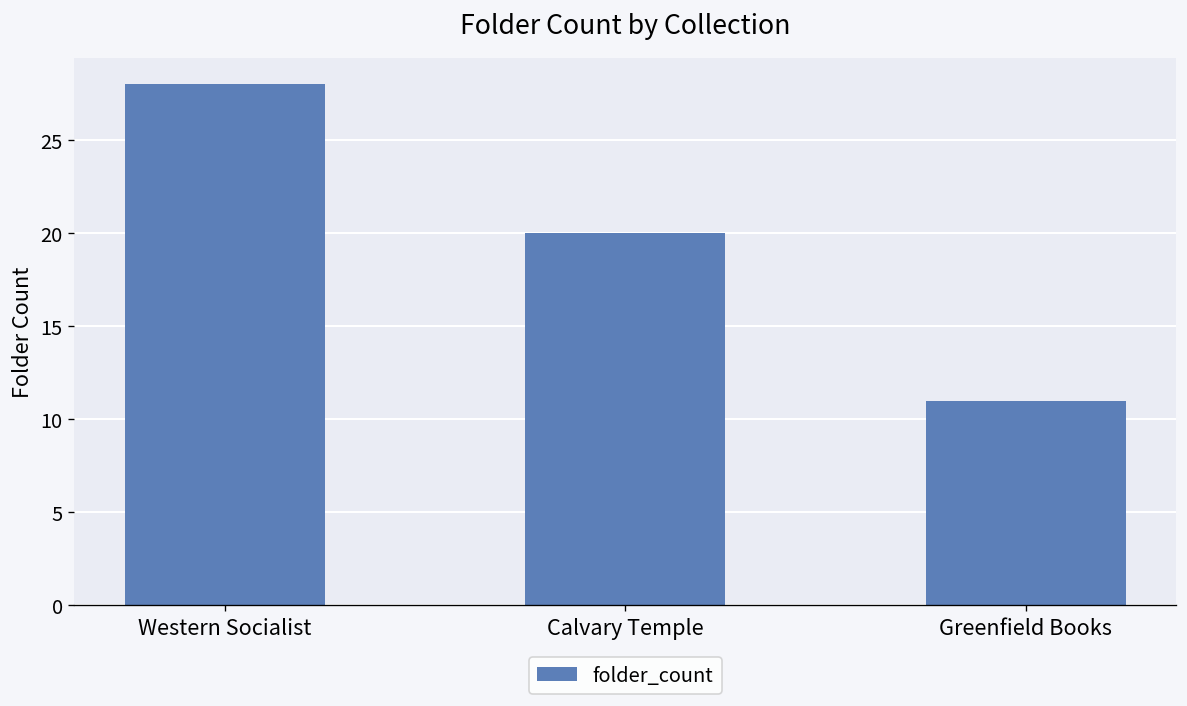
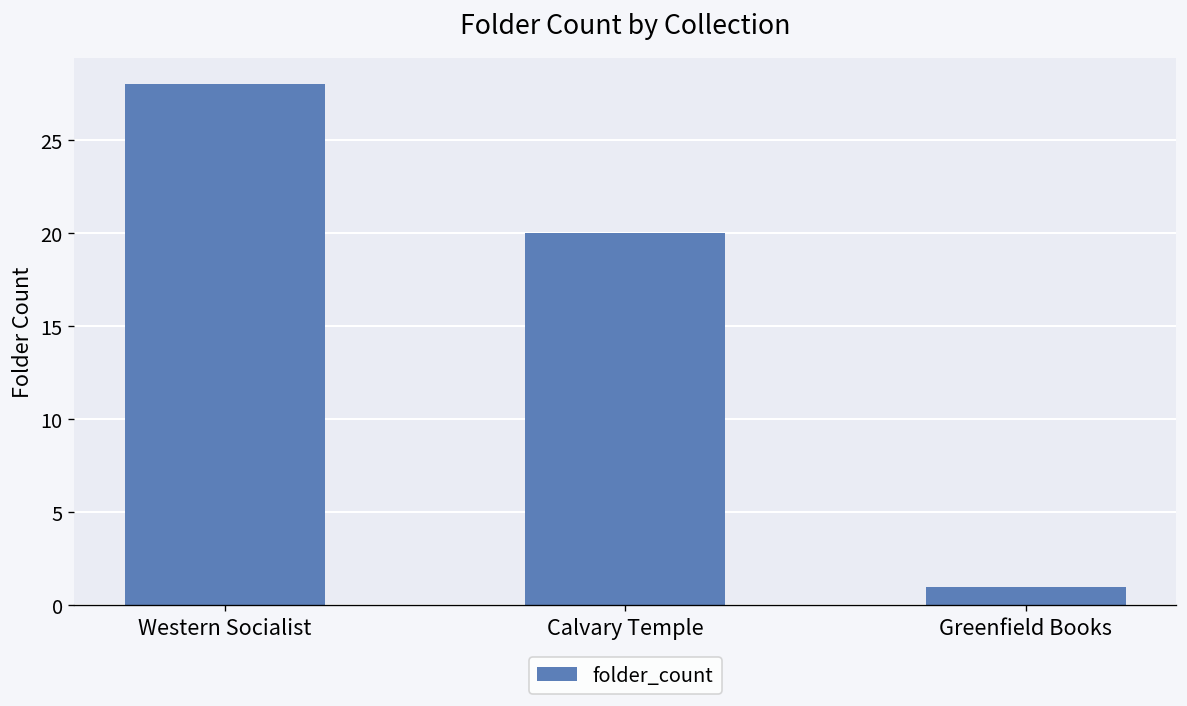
Greenfield Books: 11 -> 1
